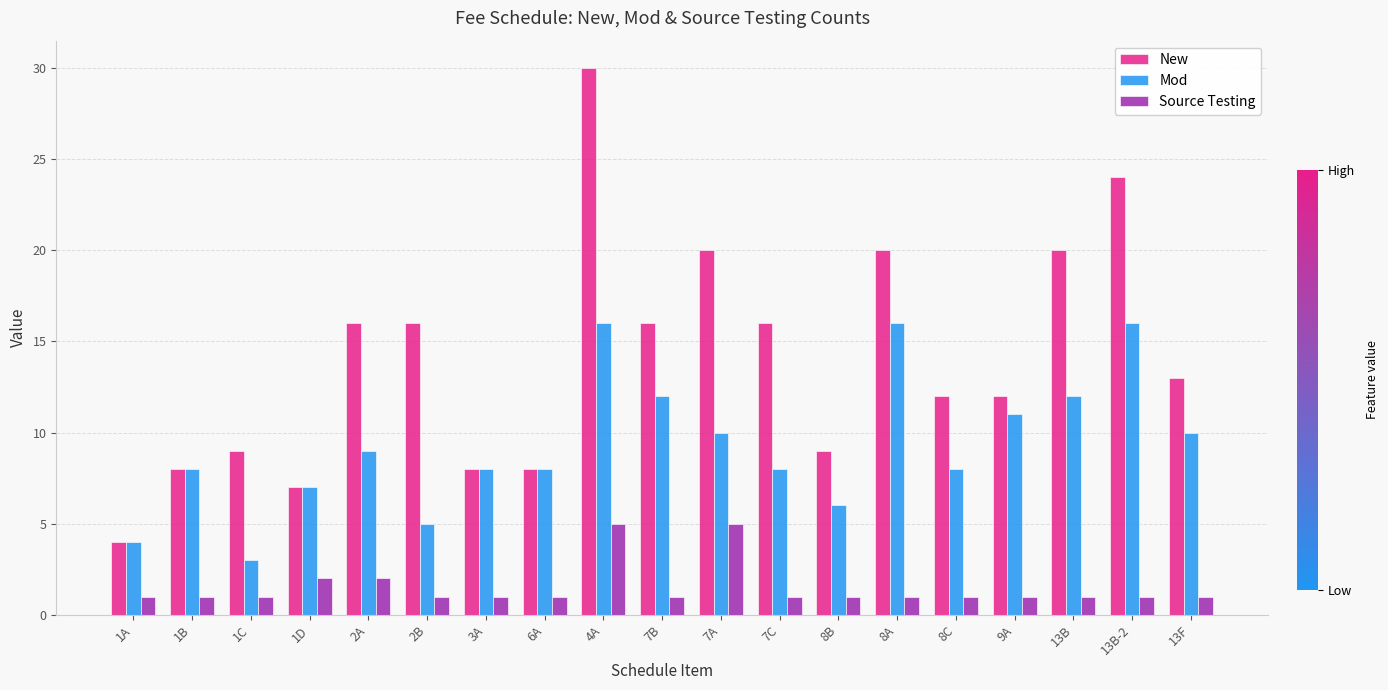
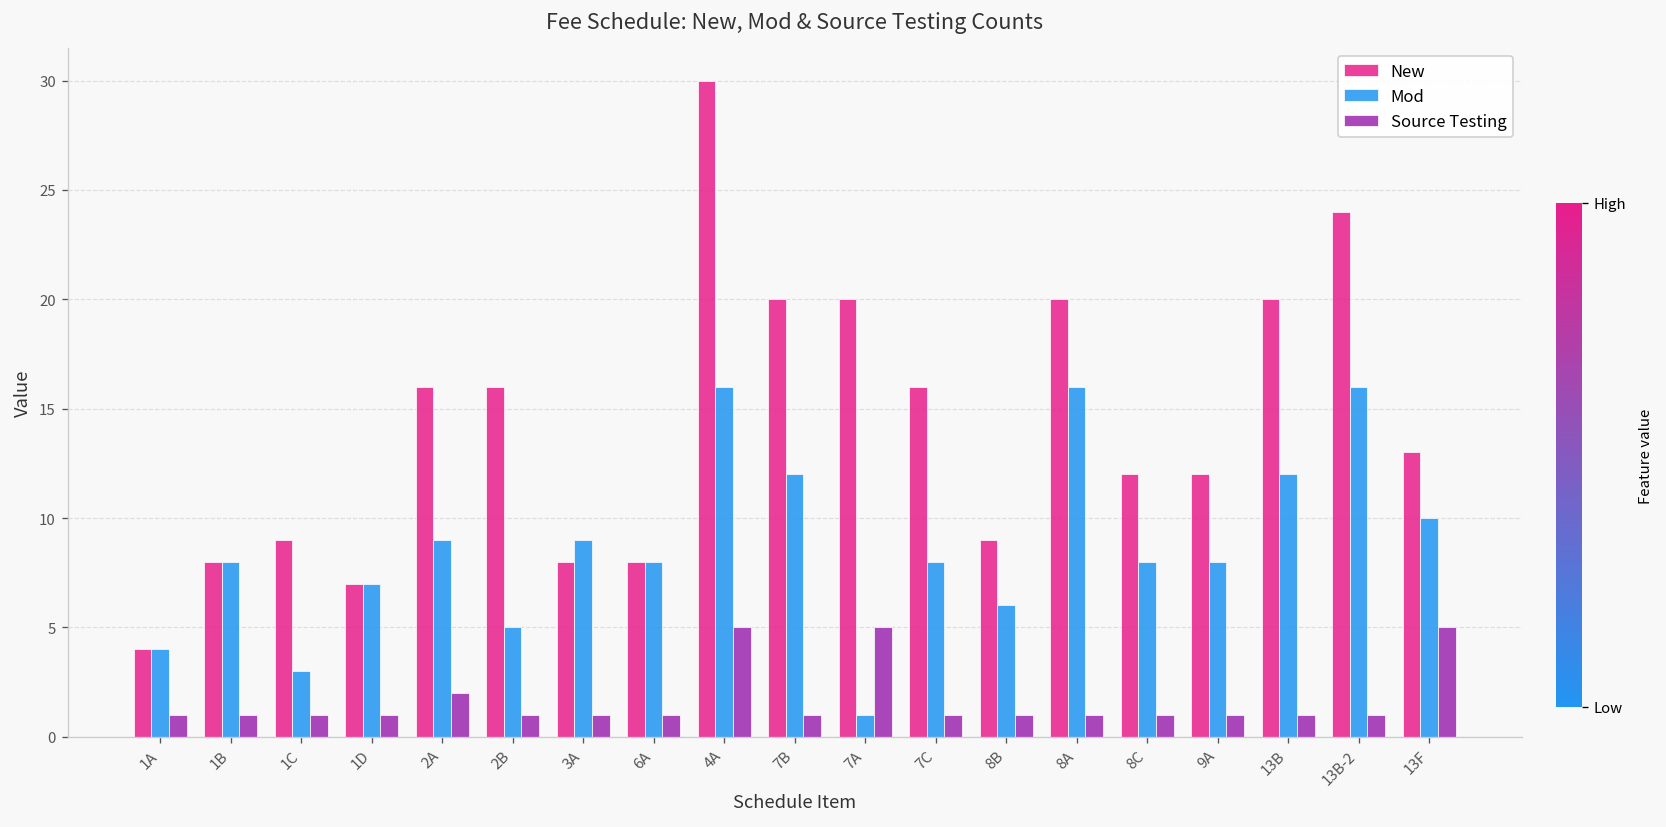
Source Testing, 1D: 2 -> 1
Mod, 3A: 8 -> 9
New, 7B: 16 -> 20
Mod, 7A: 10 -> 1
Mod, 9A: 11 -> 8
Source Testing, 13F: 1 -> 5
